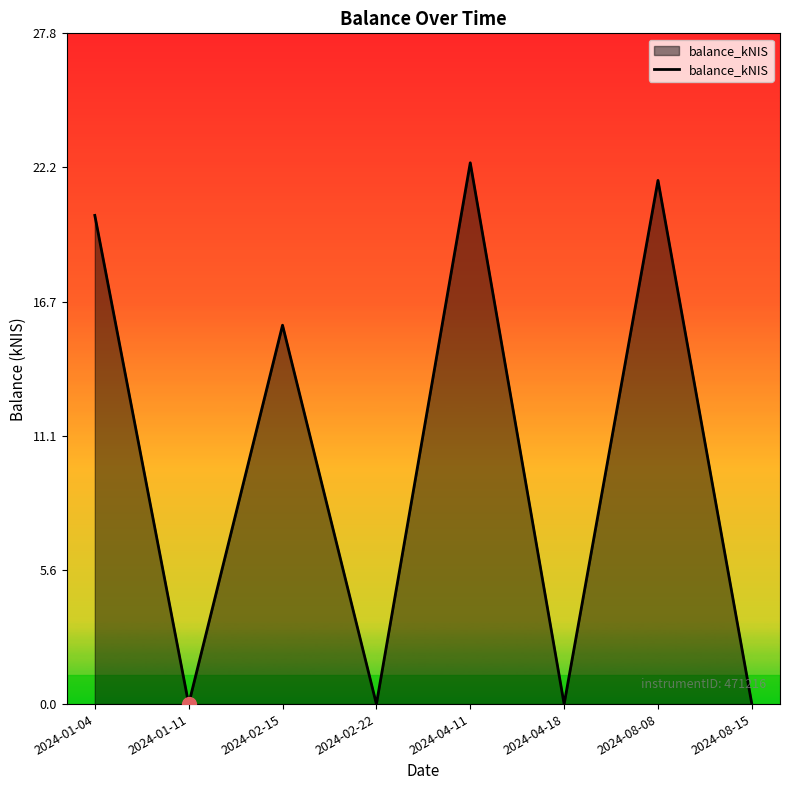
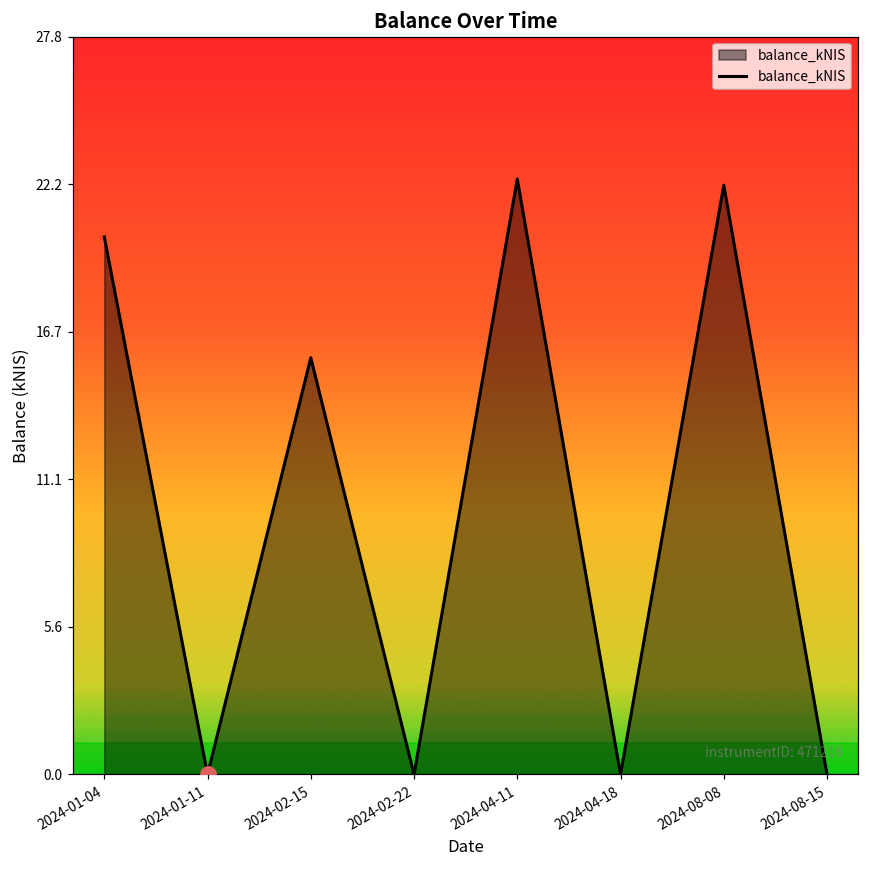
balance_kNIS, 2024-08-08: 21.7 -> 22.2
